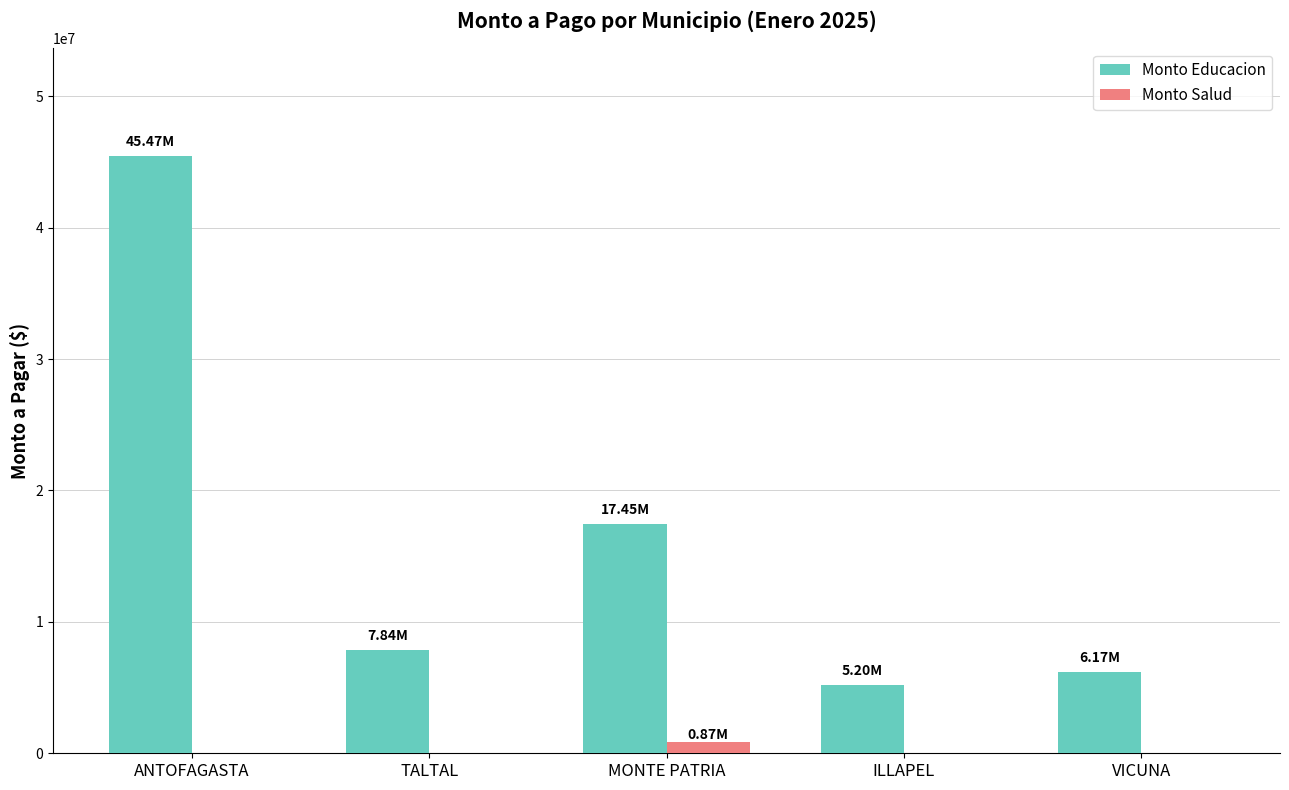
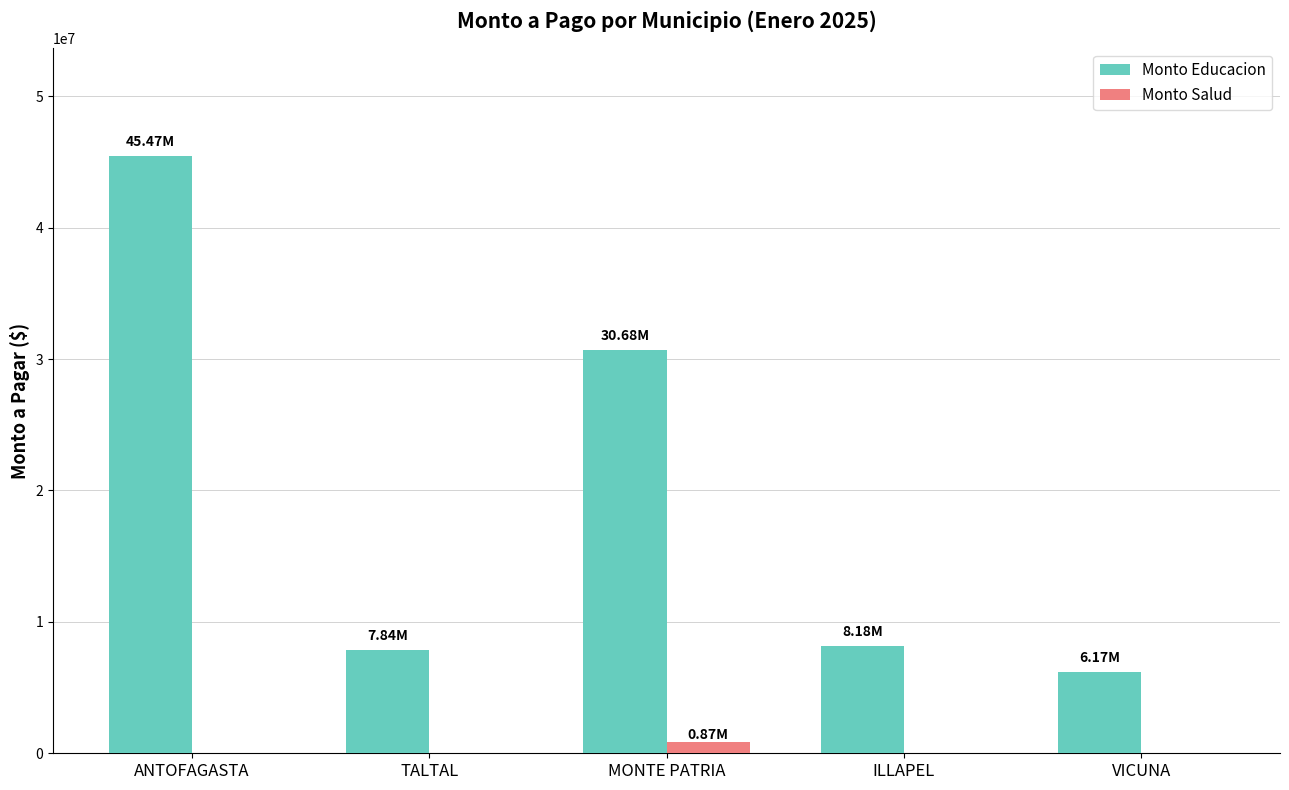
Monto Educacion, MONTE PATRIA: 17.45M -> 30.68M
Monto Educacion, ILLAPEL: 5.20M -> 8.18M
